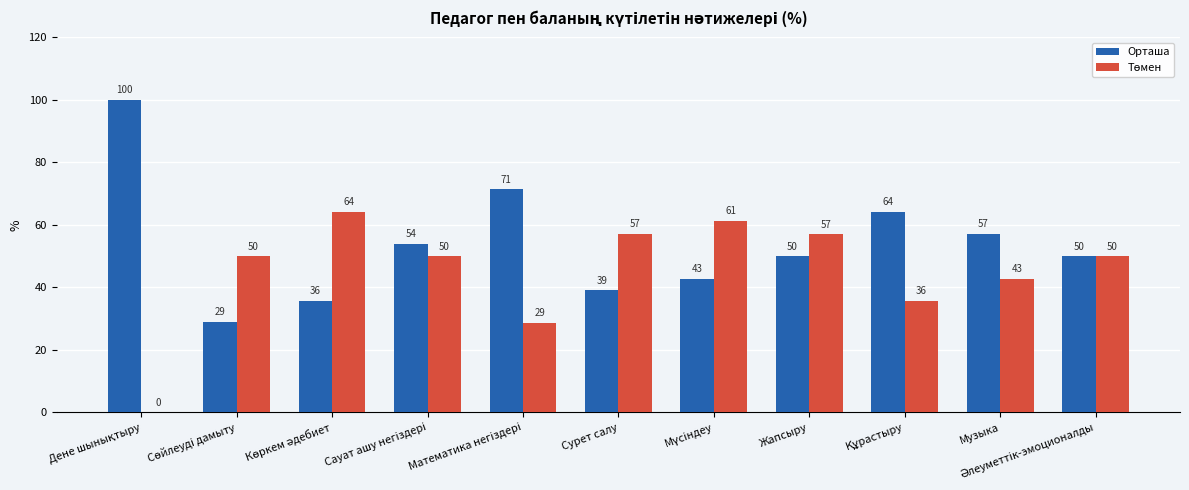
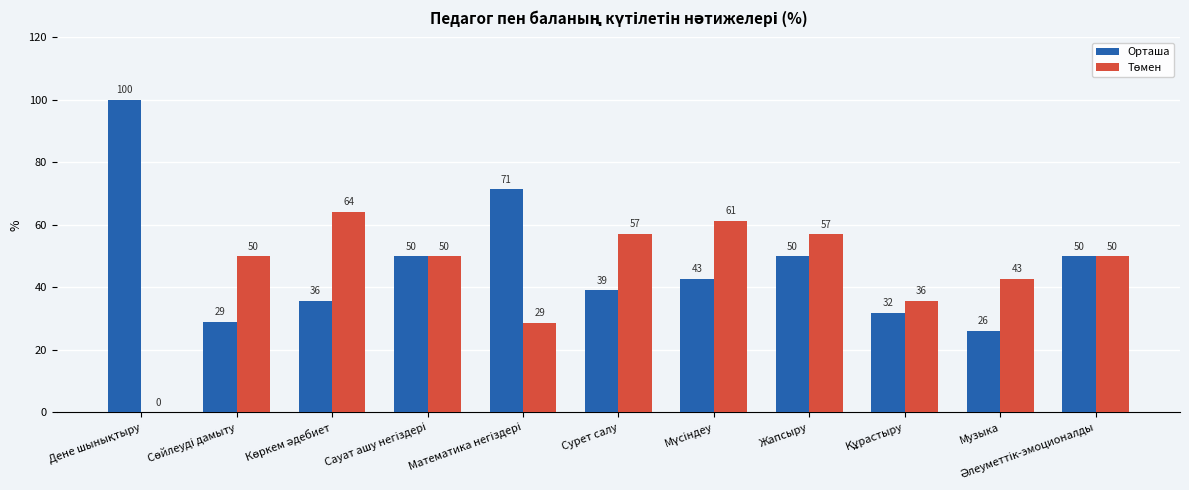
Орташа, Сауат ашу негіздері: 54 -> 50
Орташа, Құрастыру: 64 -> 32
Орташа, Музыка: 57 -> 26
